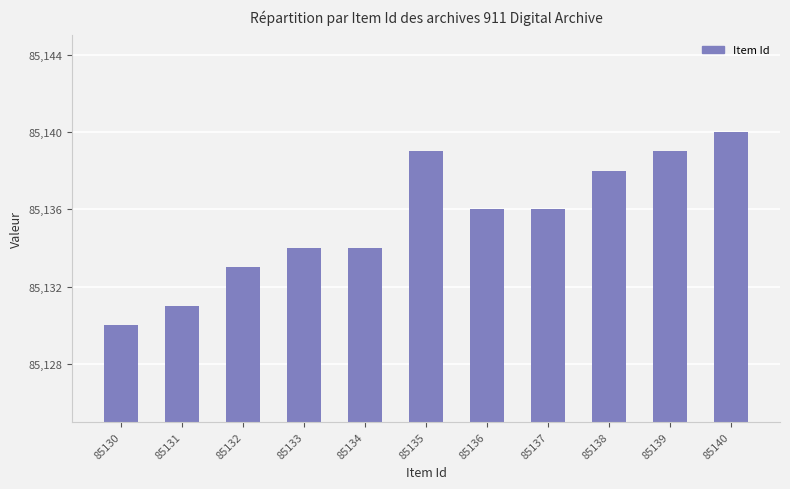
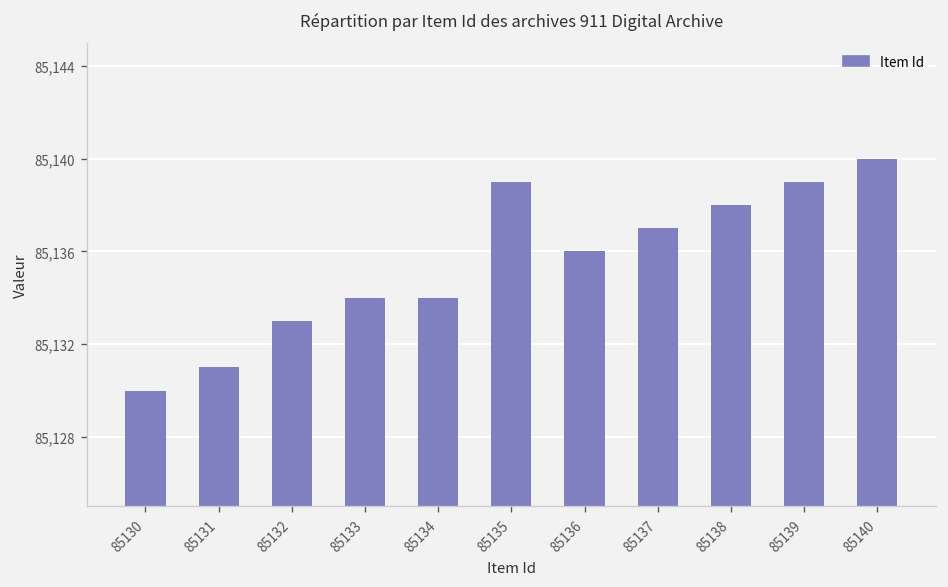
85137: 85,136 -> 85,137
